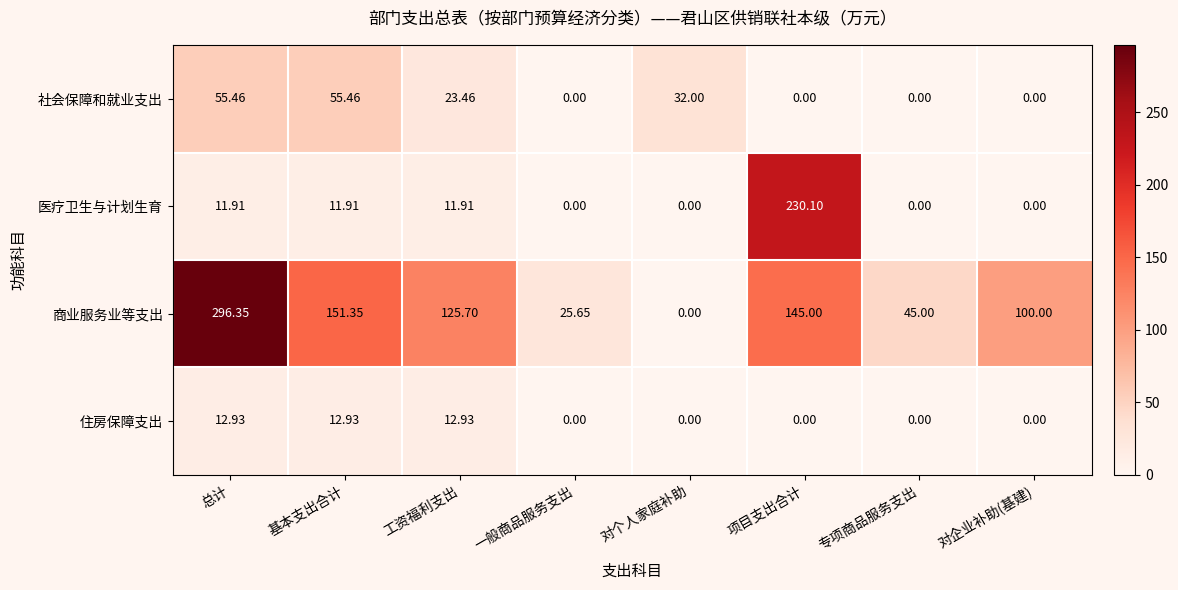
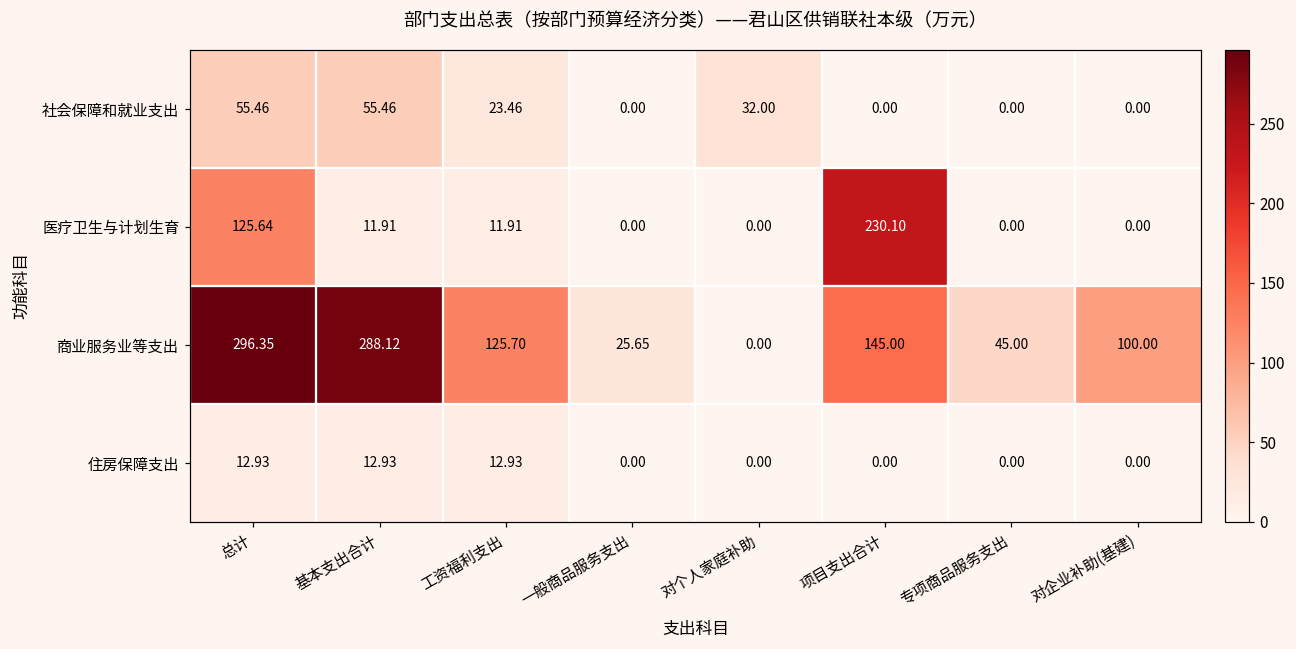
医疗卫生与计划生育, 总计: 11.91 -> 125.64
商业服务业等支出, 基本支出合计: 151.35 -> 288.12
